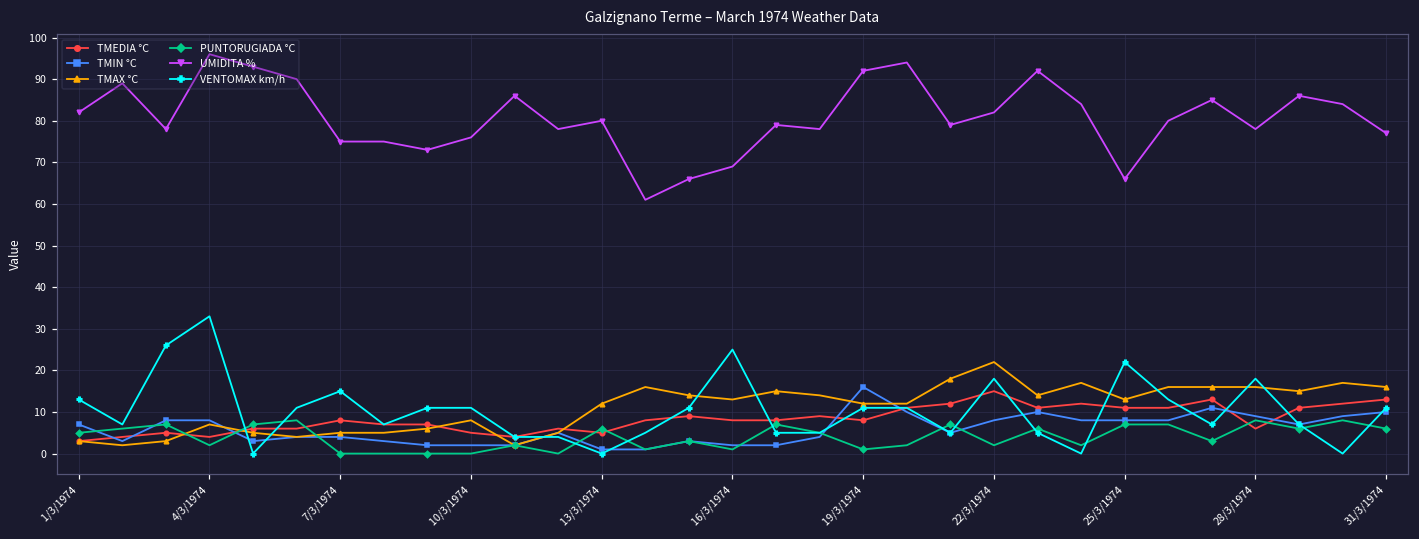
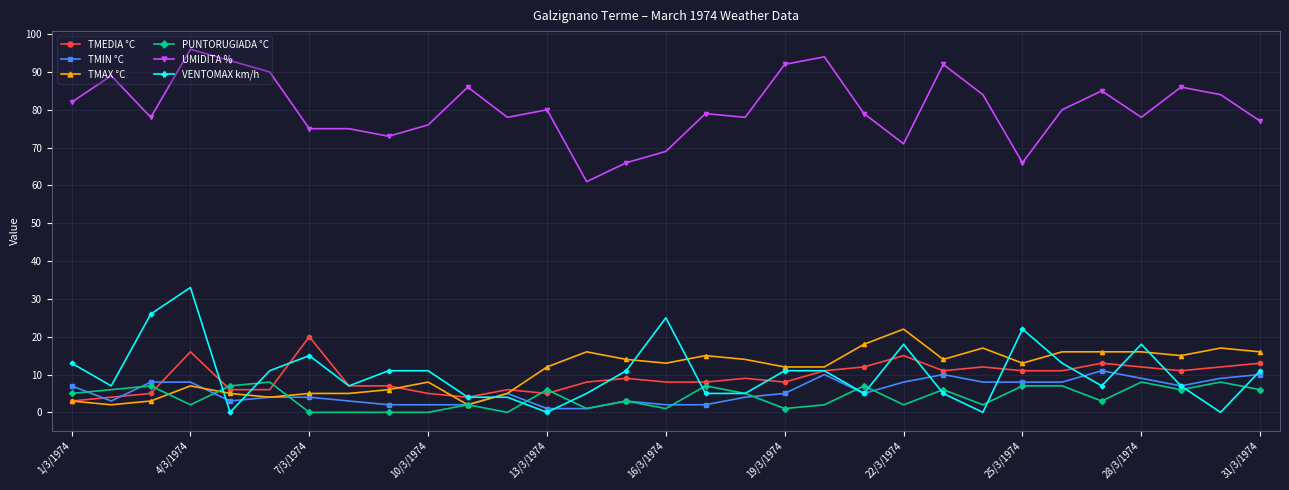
TMEDIA °C, 4/3/1974: 4 -> 16
TMEDIA °C, 7/3/1974: 8 -> 20
TMIN °C, 19/3/1974: 16 -> 5
UMIDITA %, 22/3/1974: 82 -> 71
TMEDIA °C, 28/3/1974: 6 -> 12
